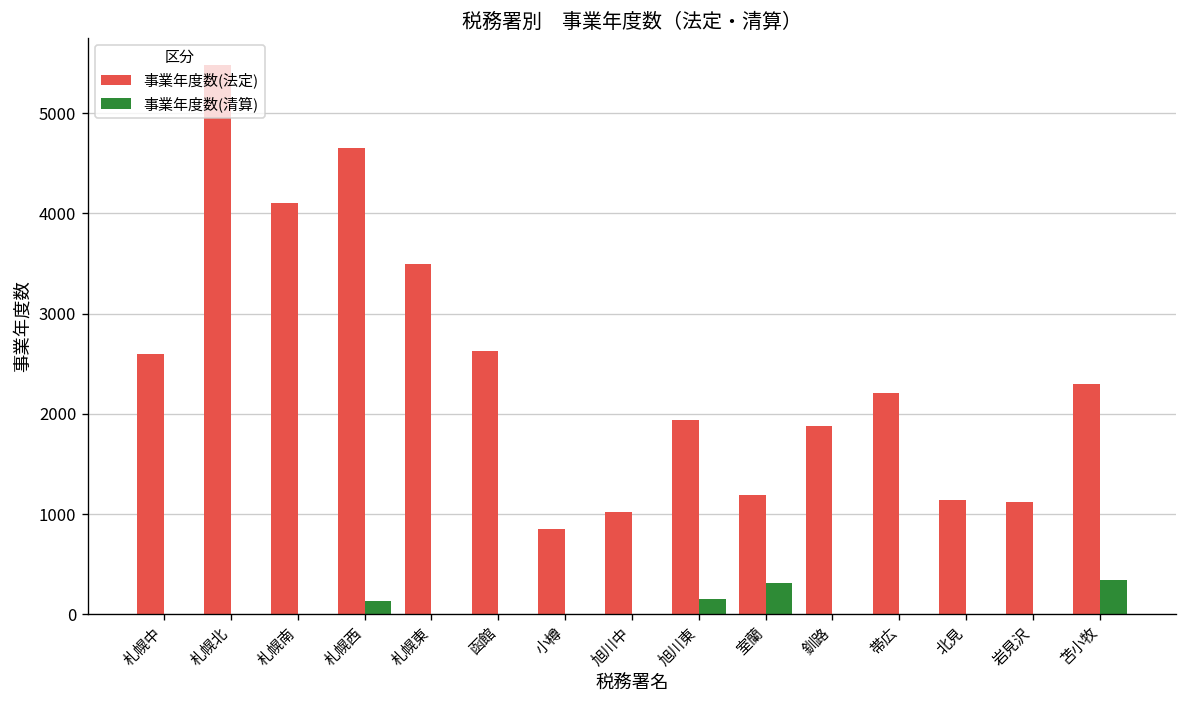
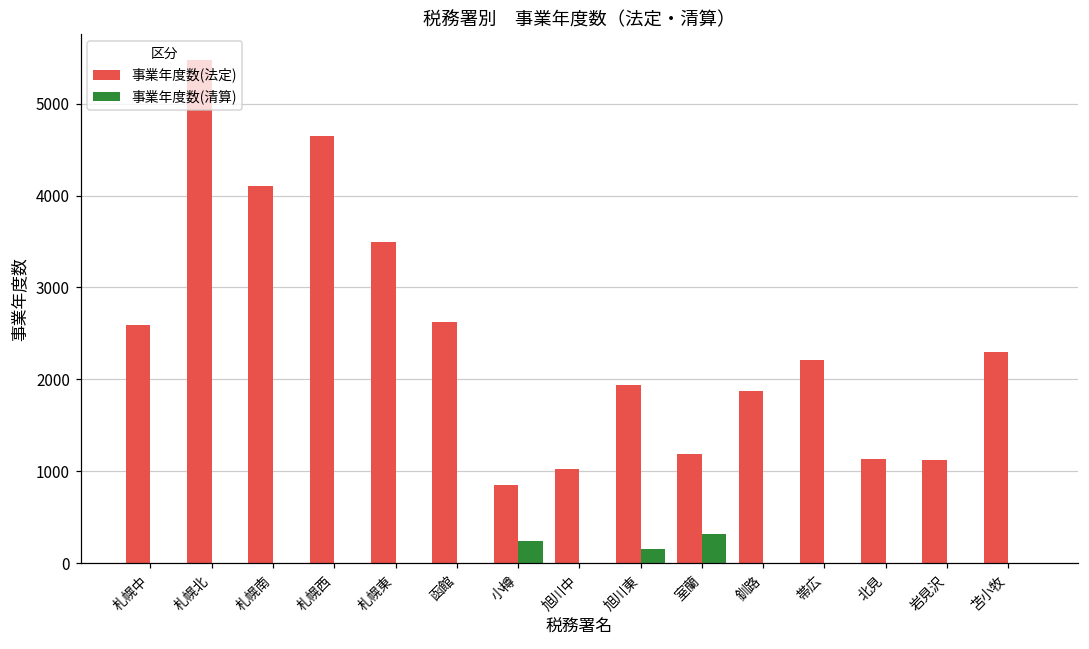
事業年度数(清算), 札幌西: 100 -> 0
事業年度数(清算), 小樽: 0 -> 200
事業年度数(清算), 苫小牧: 300 -> 0
